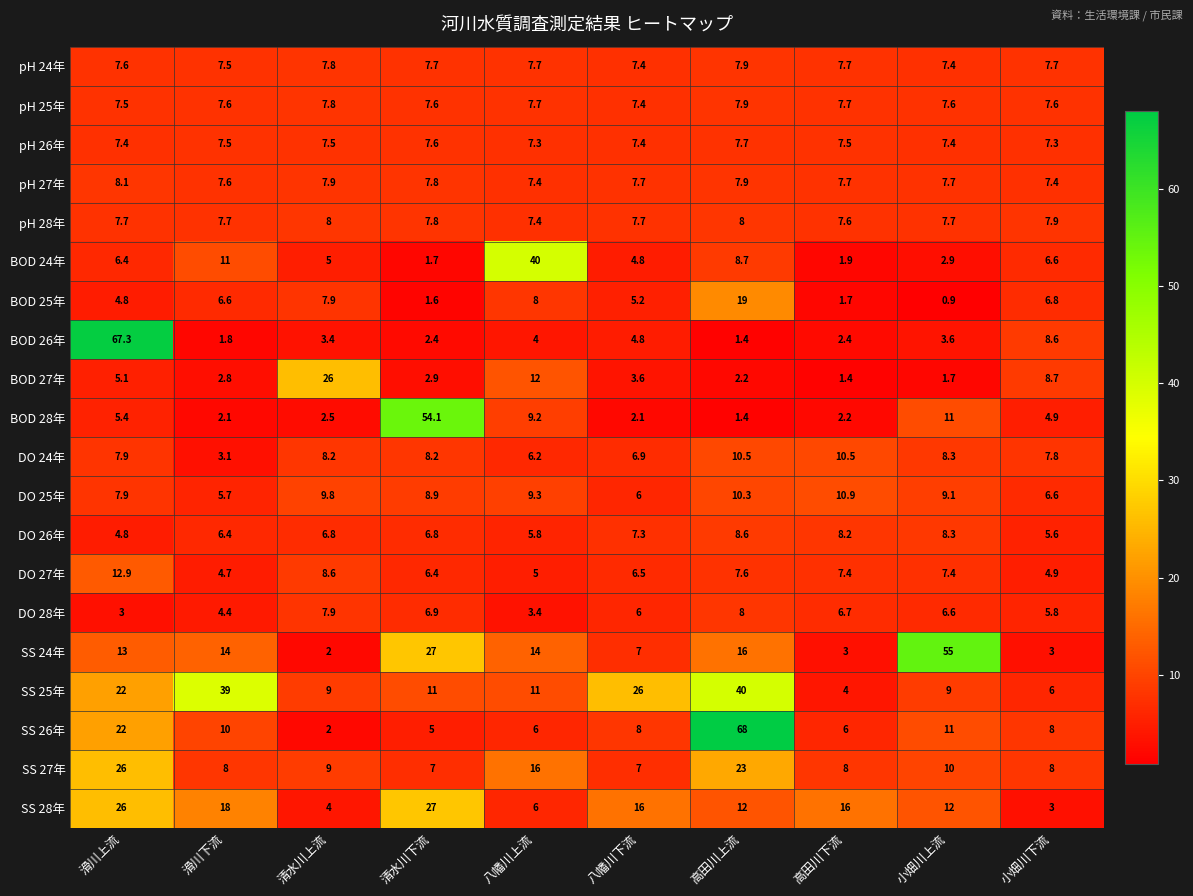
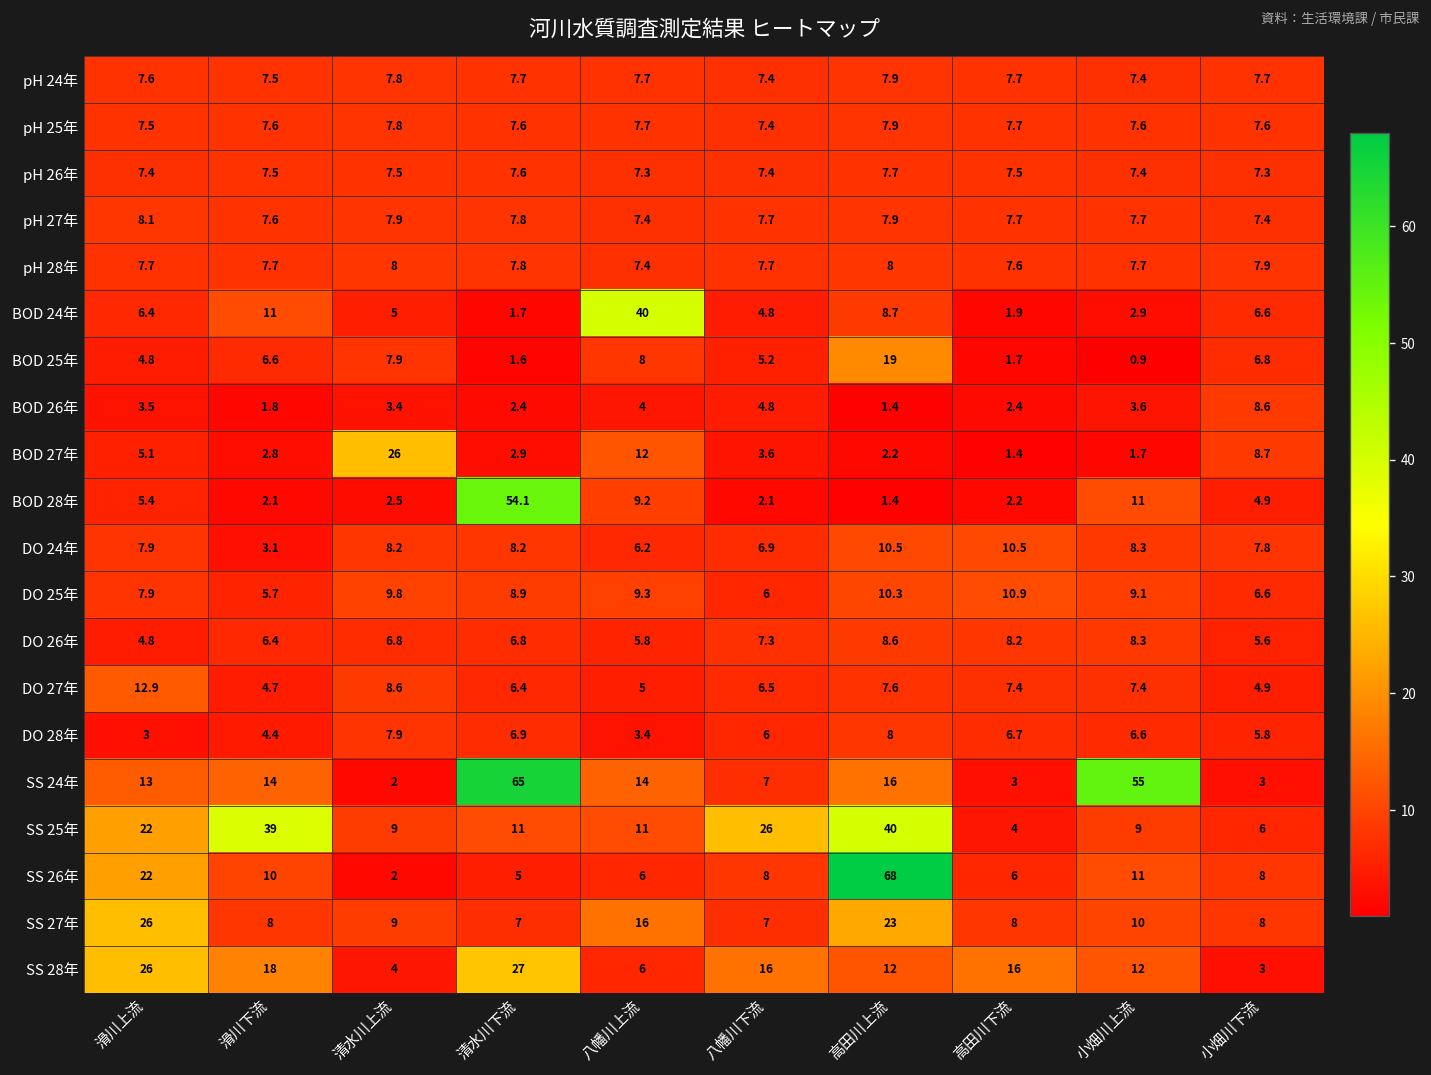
BOD 26年, 滑川上流: 67.3 -> 3.5
SS 24年, 清水川下流: 27 -> 65
